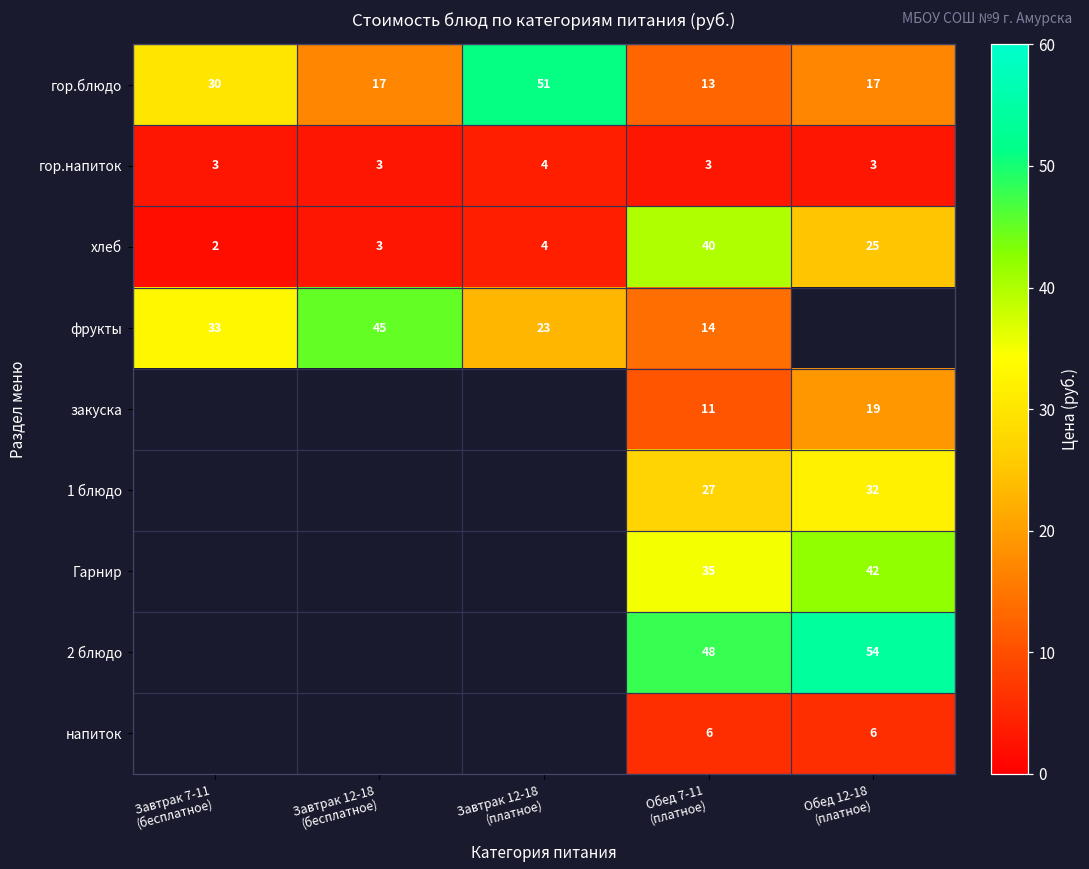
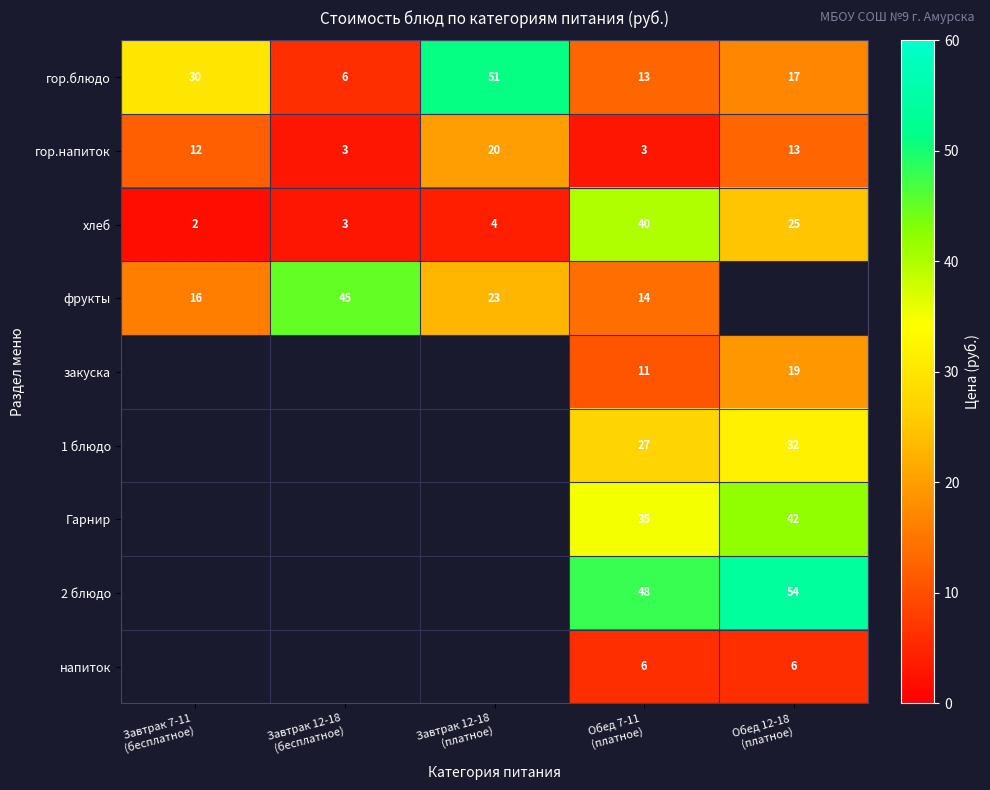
гор.блюдо, Завтрак 12-18 (бесплатное): 17 -> 6
гор.напиток, Завтрак 7-11 (бесплатное): 3 -> 12
гор.напиток, Завтрак 12-18 (платное): 4 -> 20
гор.напиток, Обед 12-18 (платное): 3 -> 13
фрукты, Завтрак 7-11 (бесплатное): 33 -> 16
